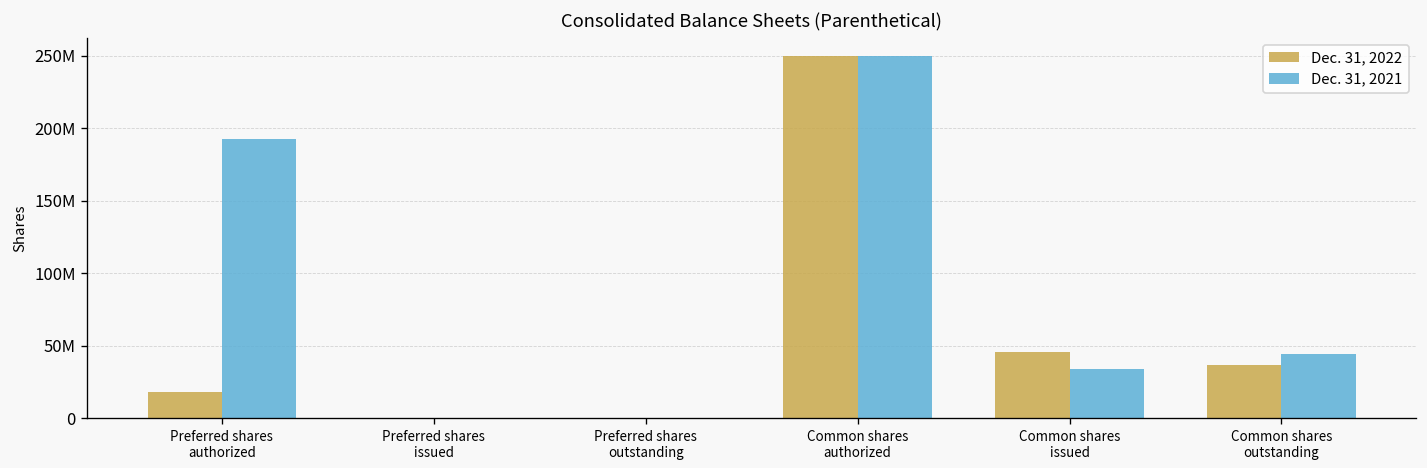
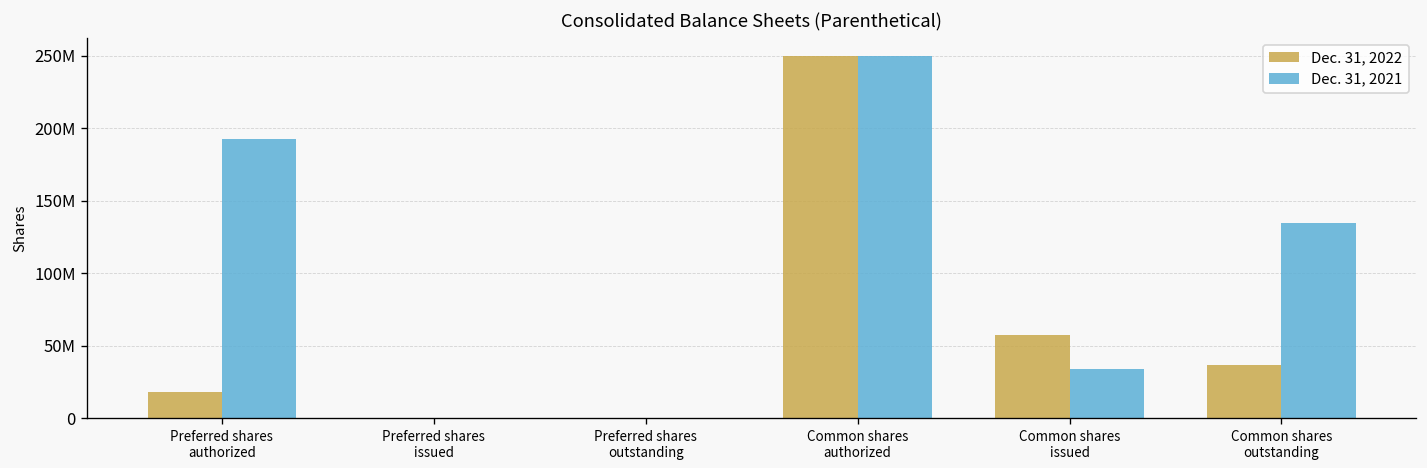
Dec. 31, 2022, Common shares issued: 46000000 -> 58000000
Dec. 31, 2021, Common shares outstanding: 45000000 -> 135000000
